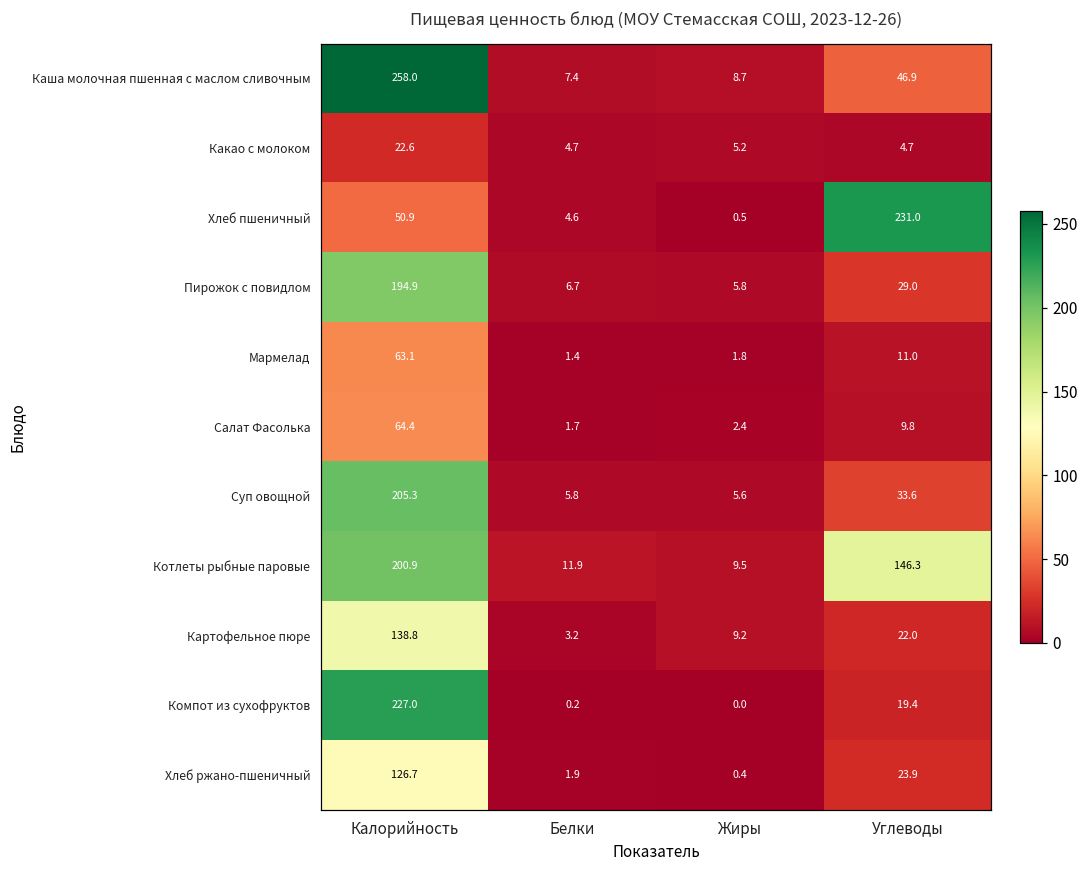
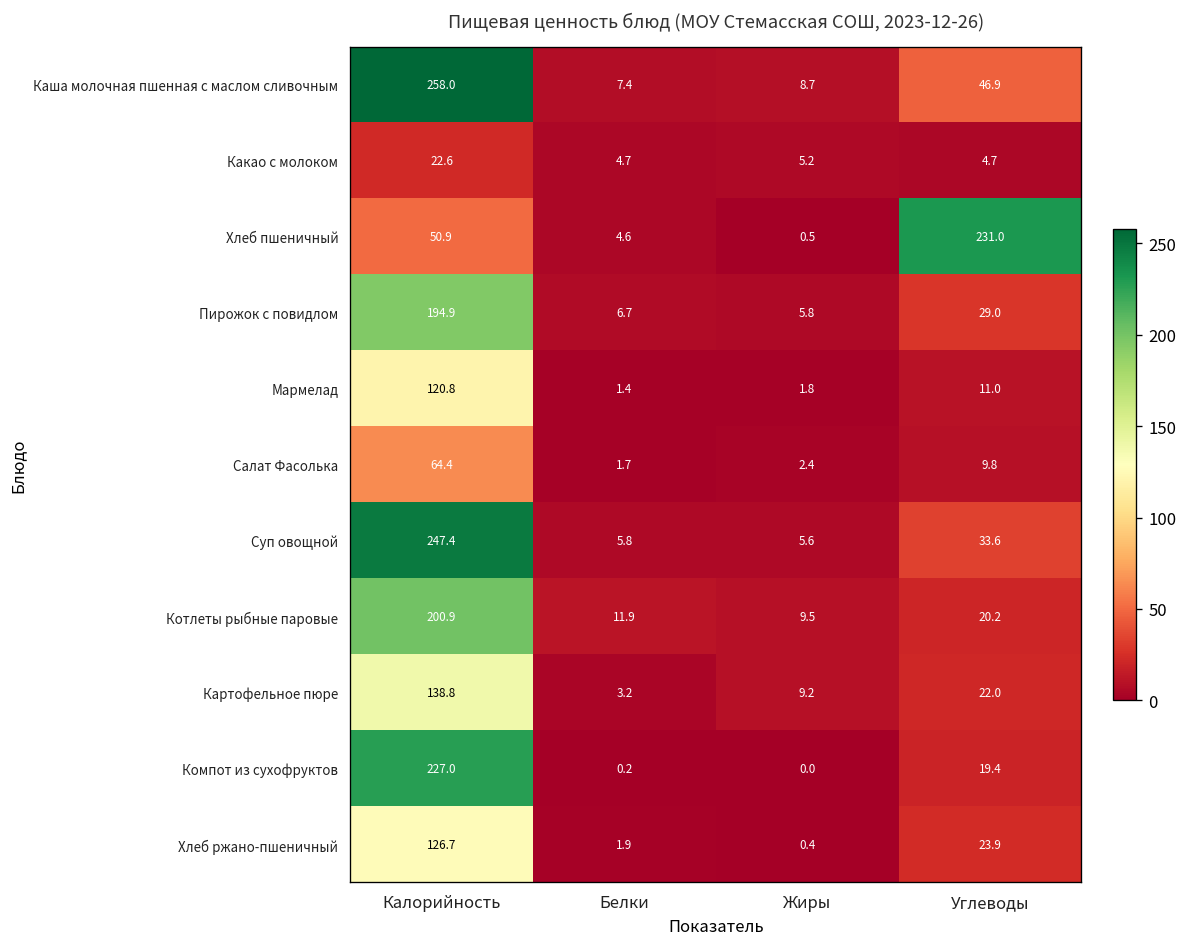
Мармелад, Калорийность: 63.1 -> 120.8
Суп овощной, Калорийность: 205.3 -> 247.4
Котлеты рыбные паровые, Углеводы: 146.3 -> 20.2
